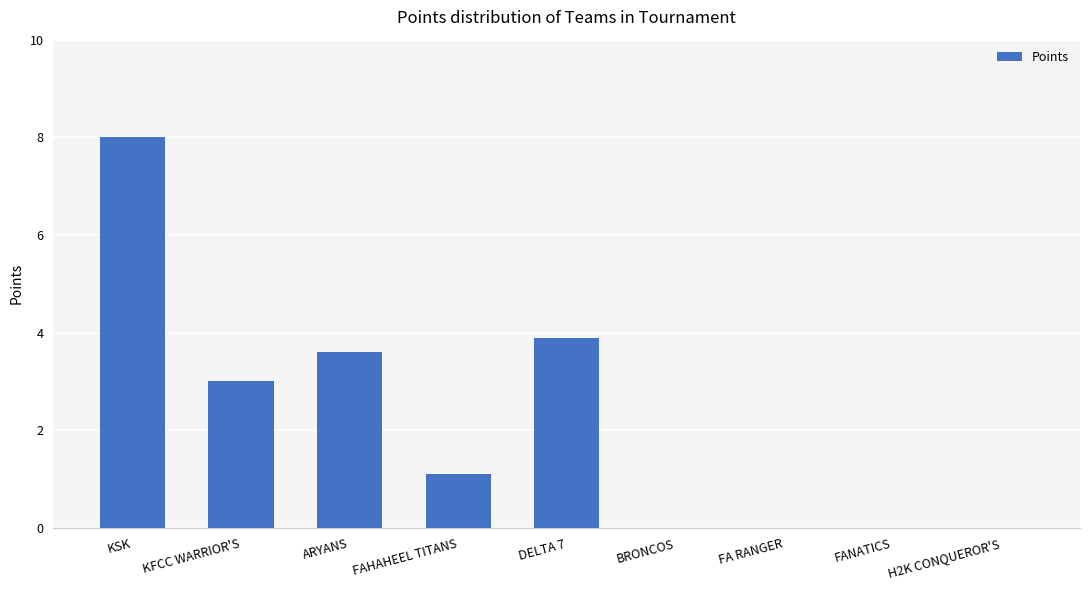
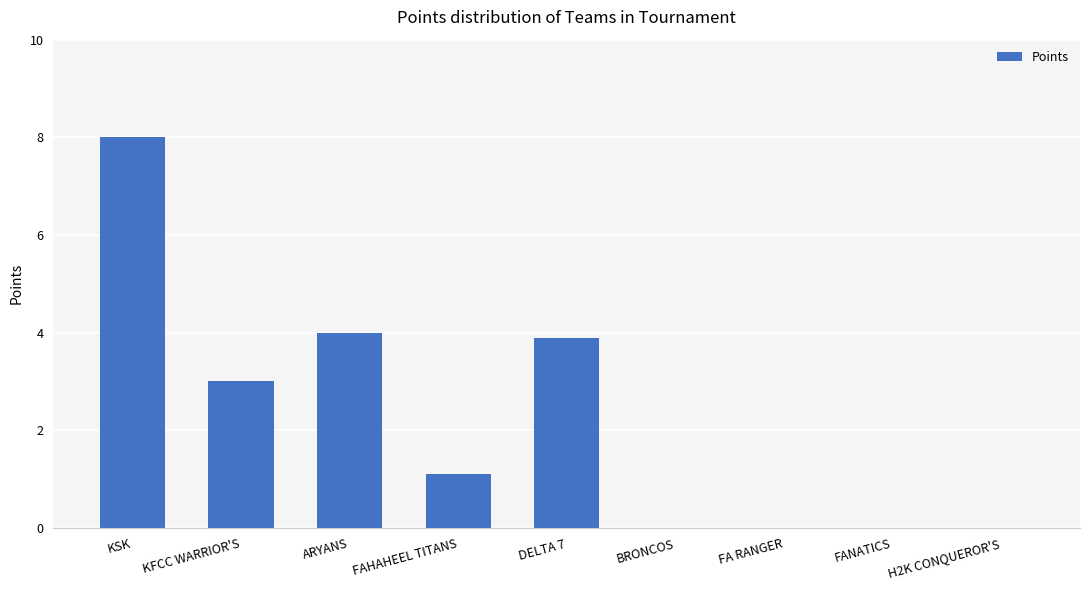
ARYANS: 3.6 -> 4.0
